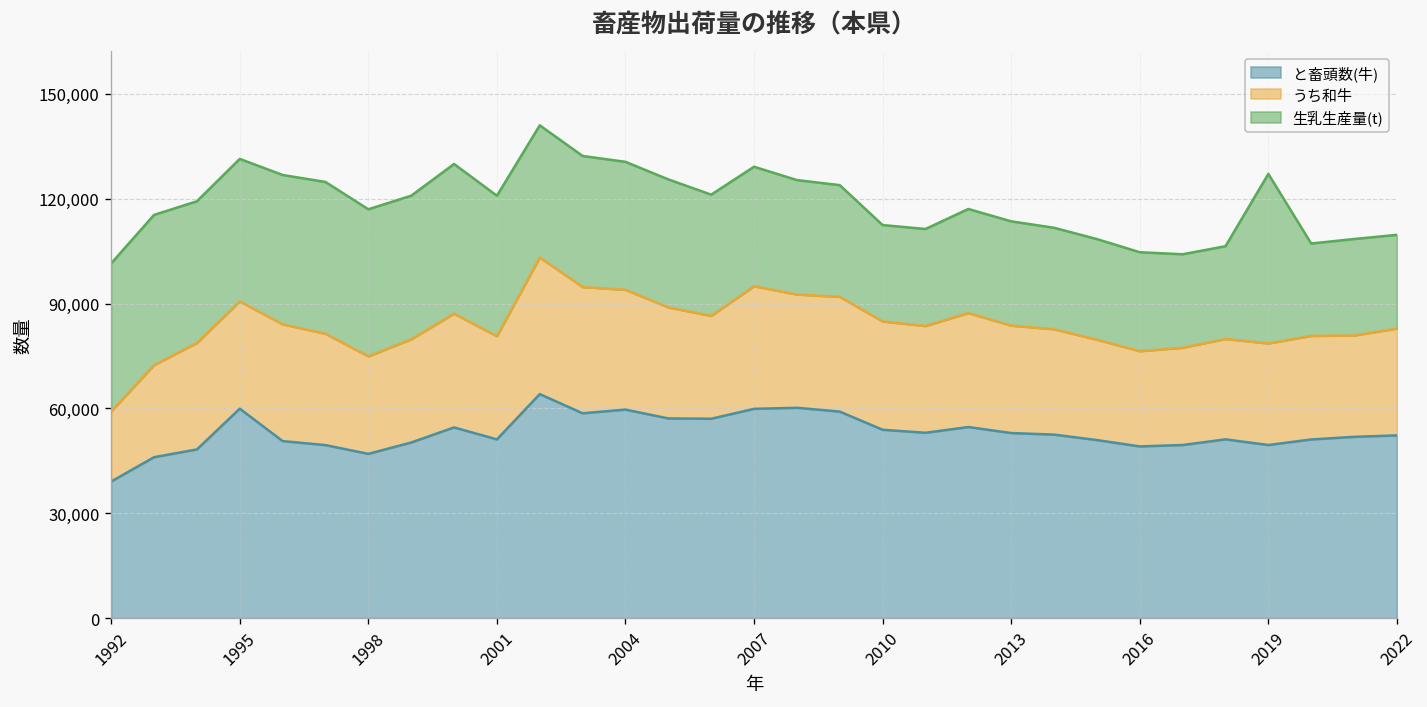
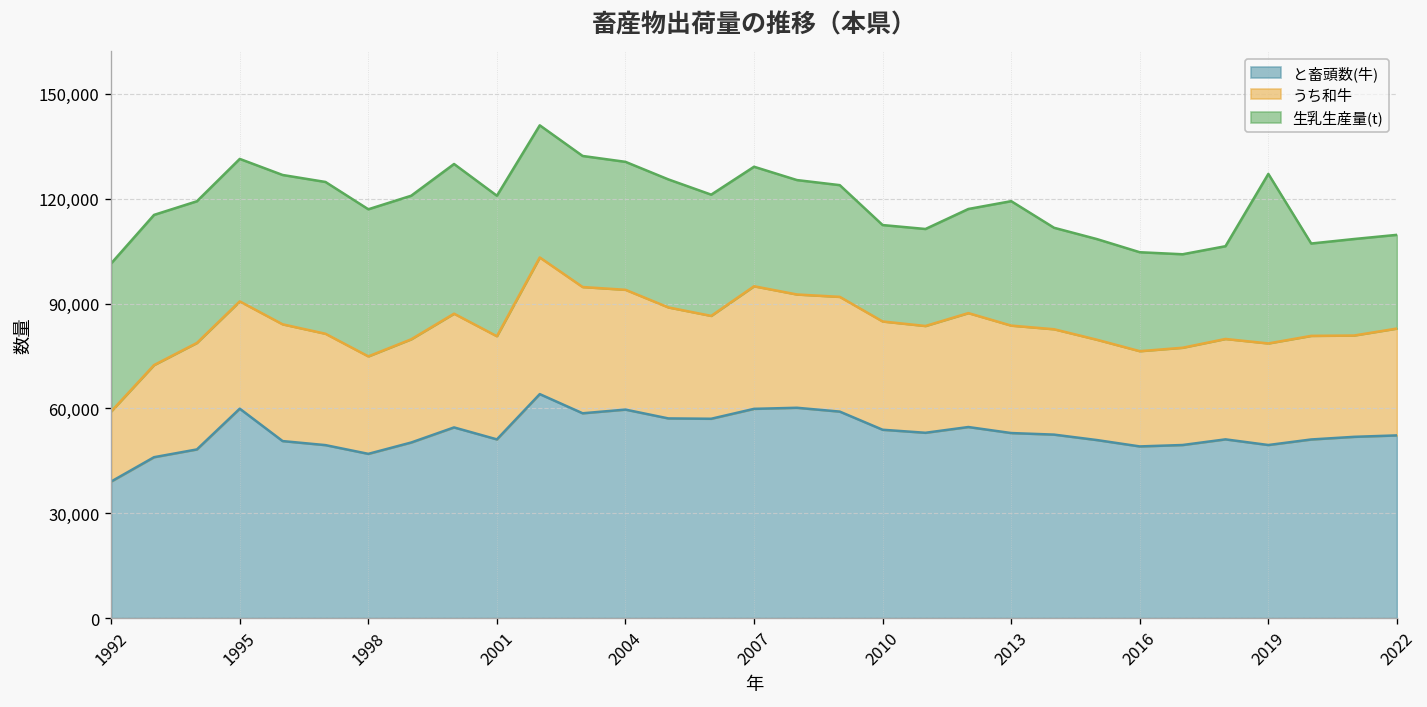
生乳生産量(t), 2013: 30,000 -> 36,000
